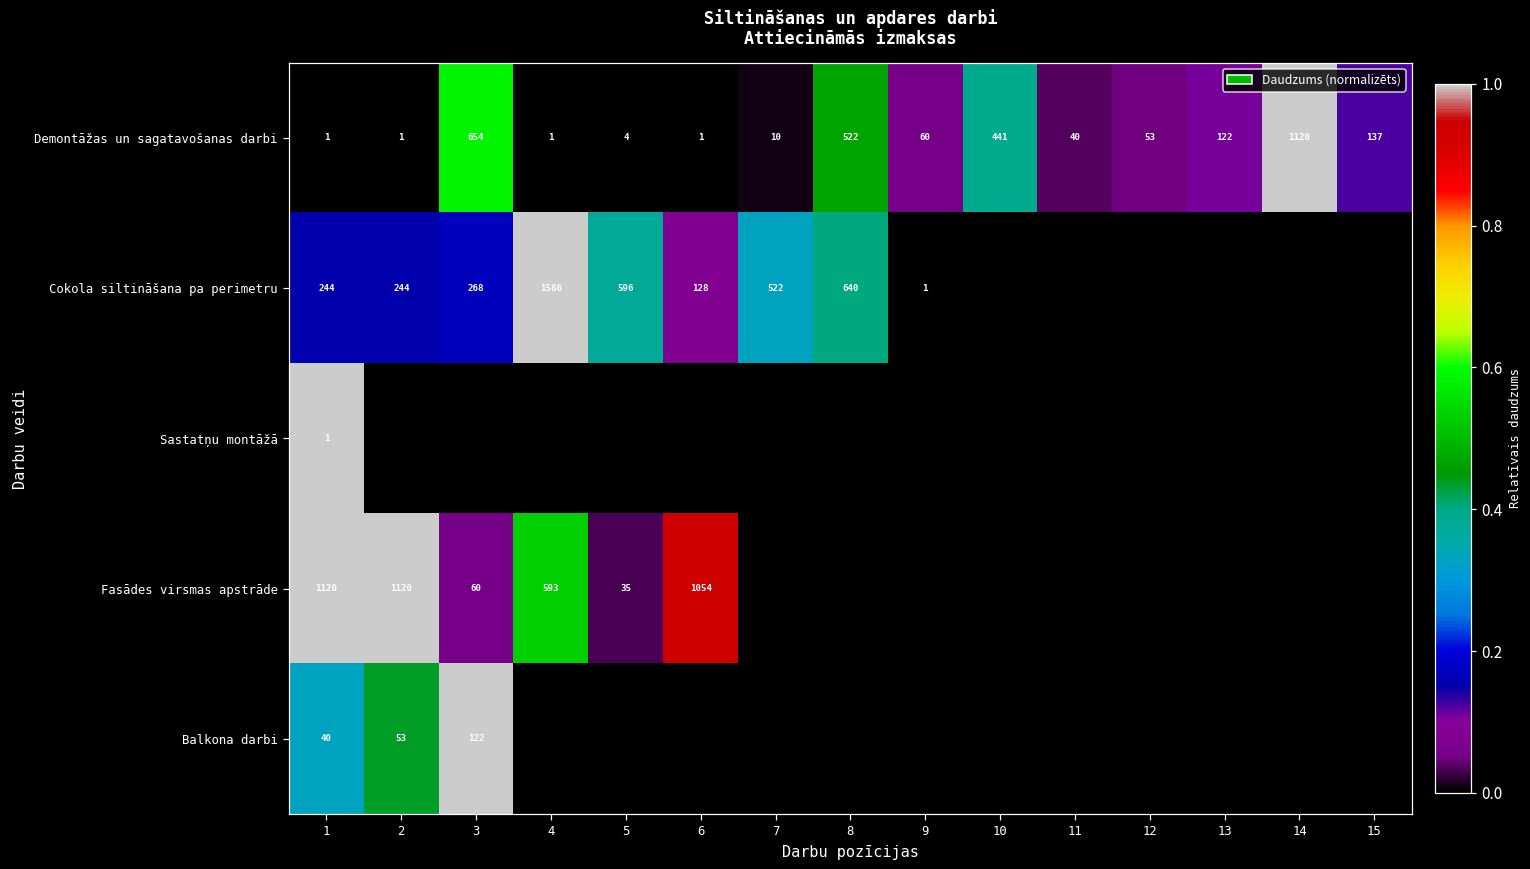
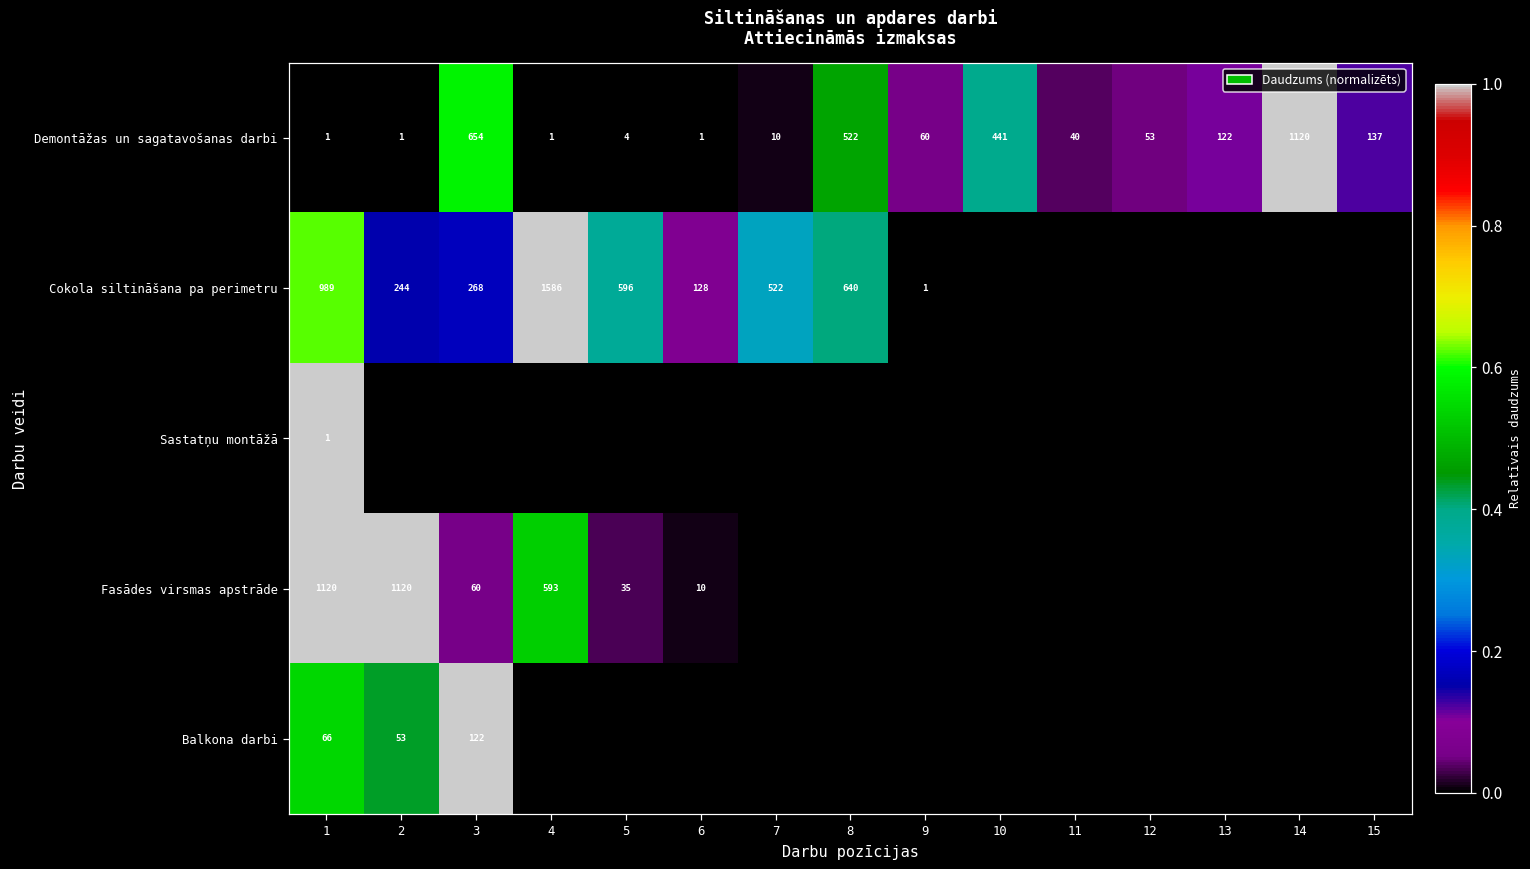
Cokola siltināšana pa perimetru, 1: 244 -> 989
Fasādes virsmas apstrāde, 6: 1054 -> 10
Balkona darbi, 1: 40 -> 66
